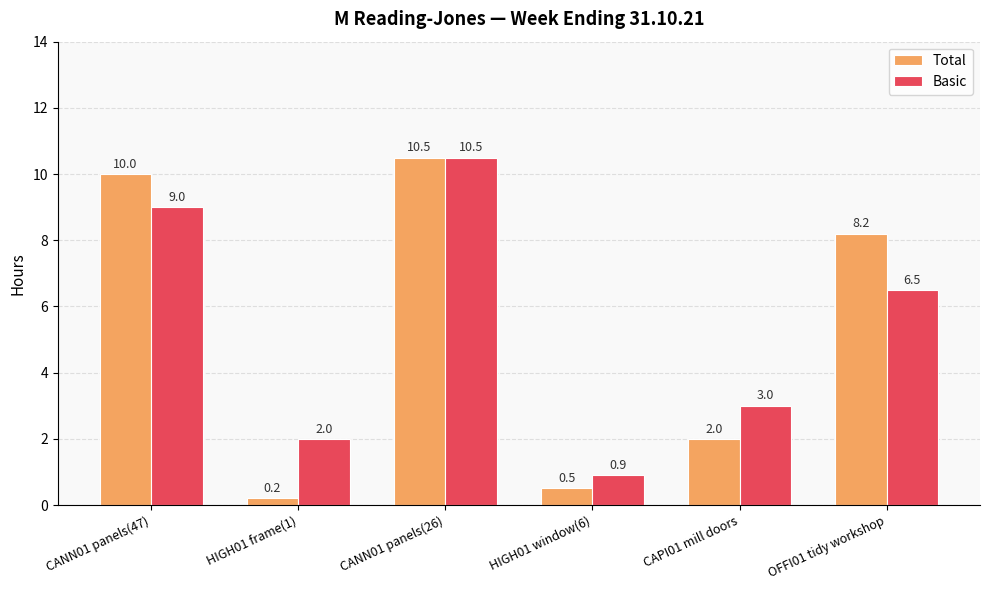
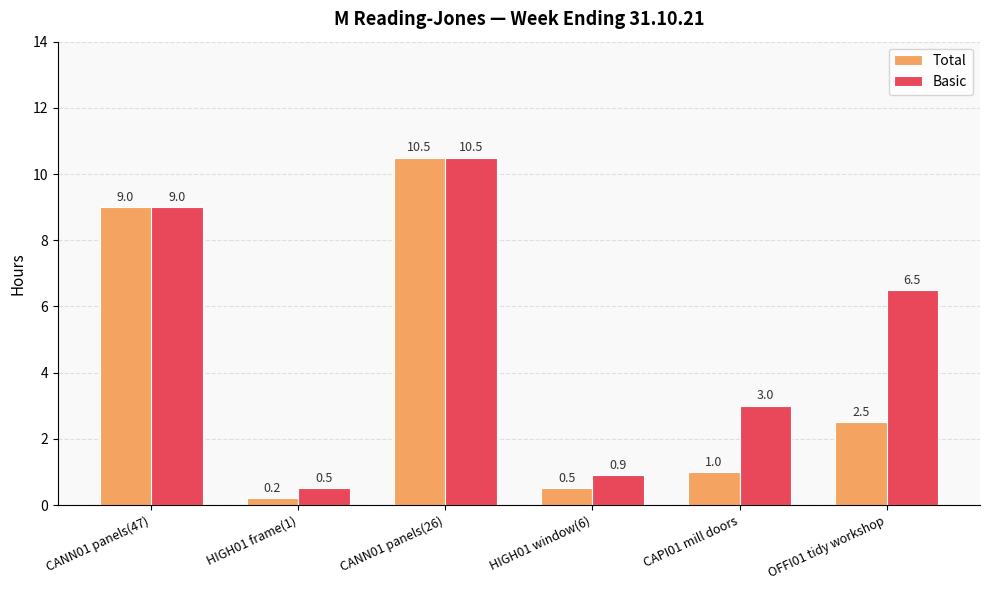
Total, CANN01 panels(47): 10.0 -> 9.0
Basic, HIGH01 frame(1): 2.0 -> 0.5
Total, CAPI01 mill doors: 2.0 -> 1.0
Total, OFFI01 tidy workshop: 8.2 -> 2.5
